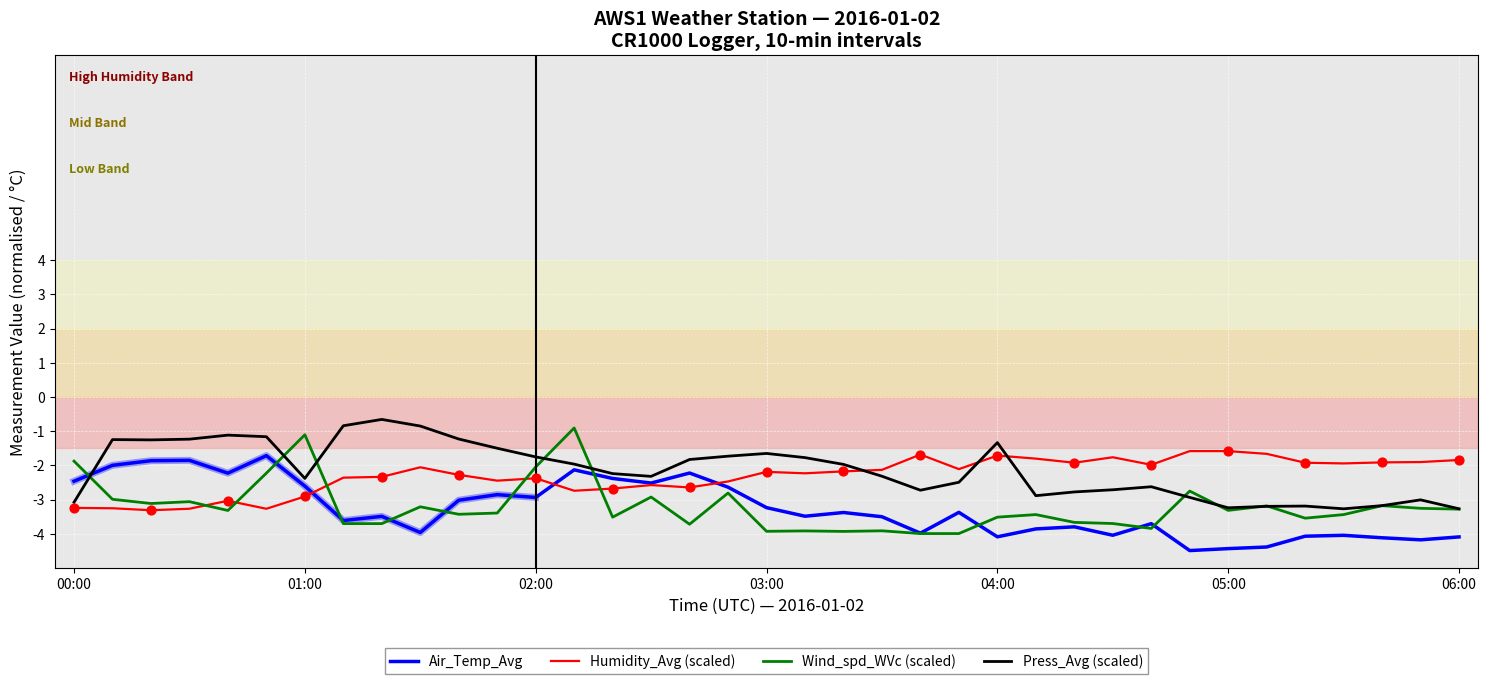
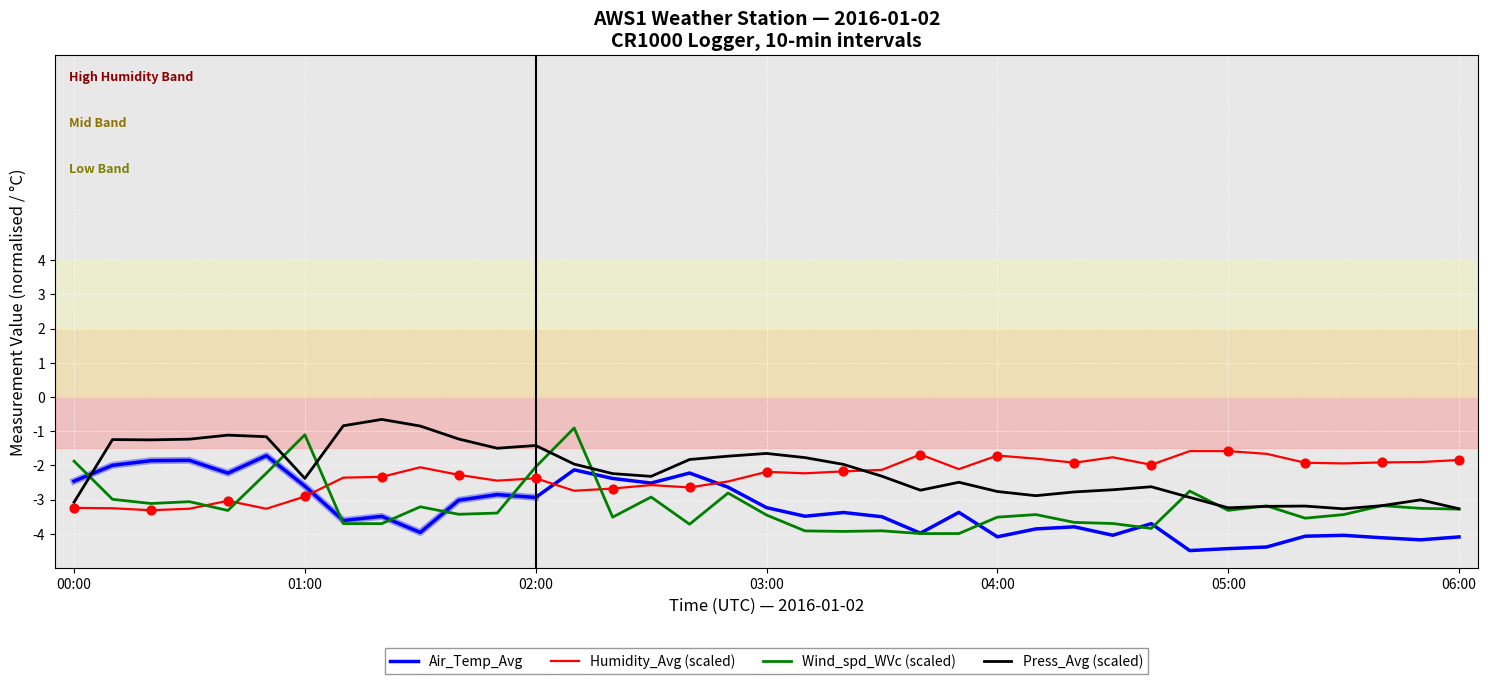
Press_Avg (scaled), 02:00: -1.7 -> -1.4
Wind_spd_WVc (scaled), 03:00: -3.9 -> -3.4
Press_Avg (scaled), 04:00: -1.3 -> -2.8
